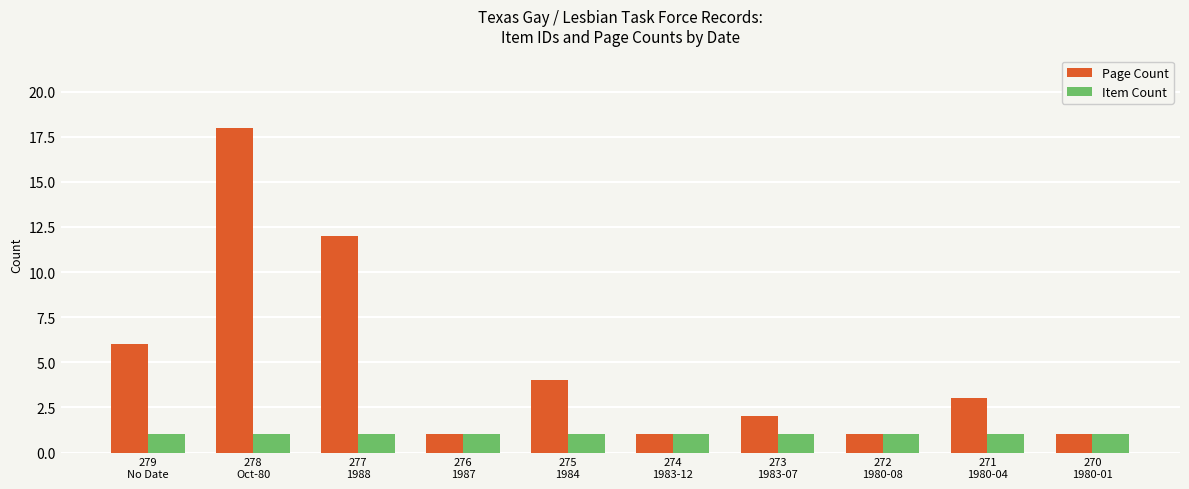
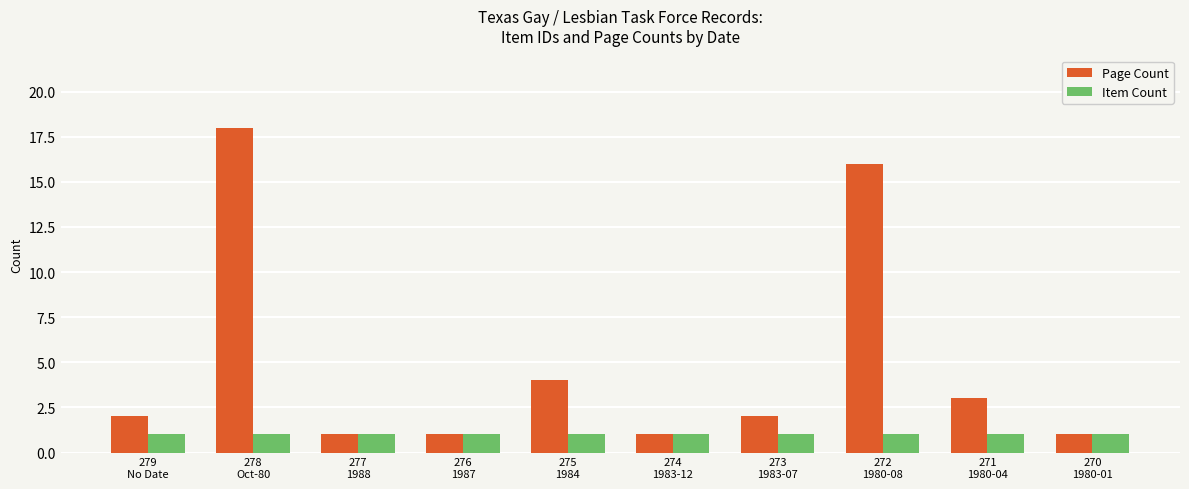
Page Count, 279 No Date: 6 -> 2
Page Count, 277 1988: 12 -> 1
Page Count, 272 1980-08: 1 -> 16
